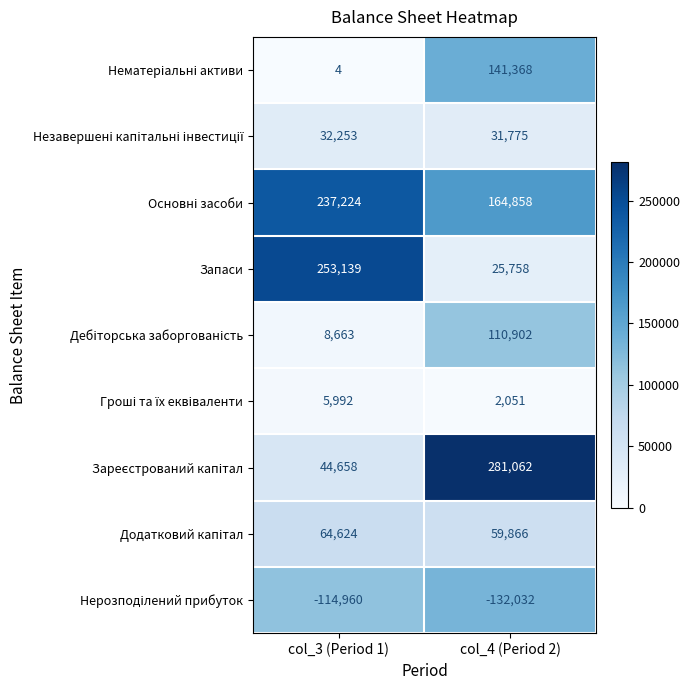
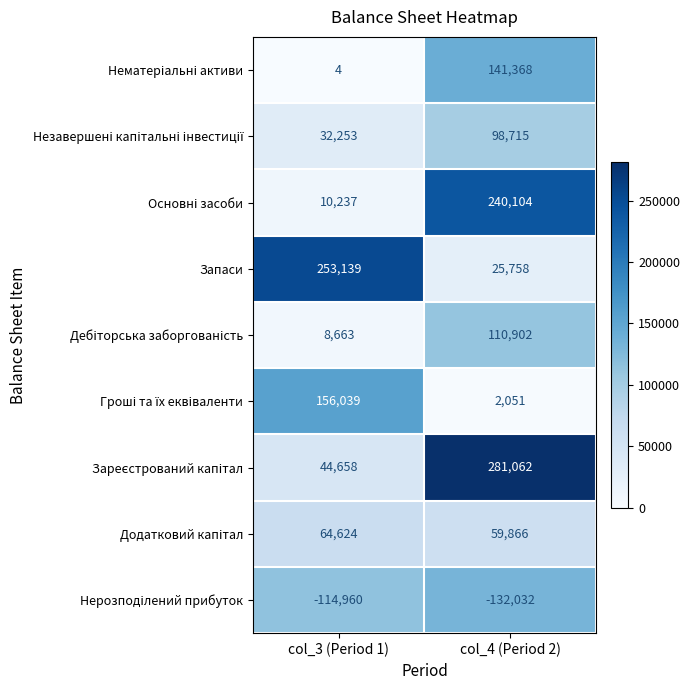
Незавершені капітальні інвестиції, col_4 (Period 2): 31,775 -> 98,715
Основні засоби, col_3 (Period 1): 237,224 -> 10,237
Основні засоби, col_4 (Period 2): 164,858 -> 240,104
Гроші та їх еквіваленти, col_3 (Period 1): 5,992 -> 156,039
